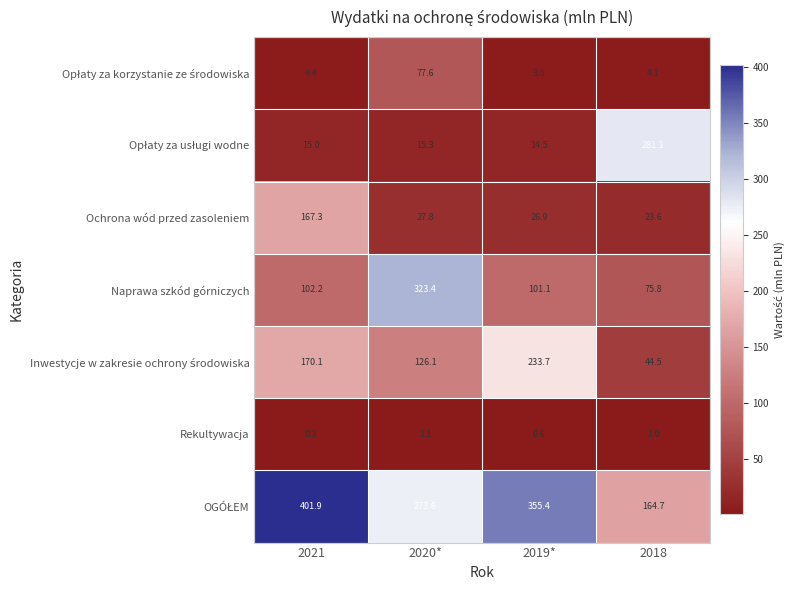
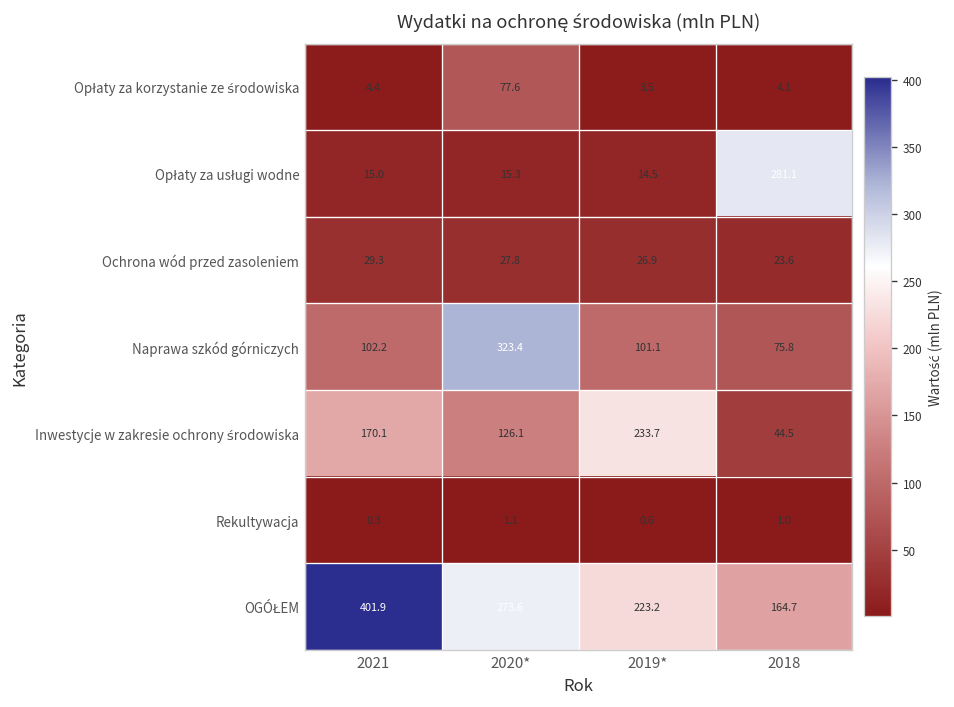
Ochrona wód przed zasoleniem, 2021: 167.3 -> 29.3
OGÓŁEM, 2019*: 355.4 -> 223.2
